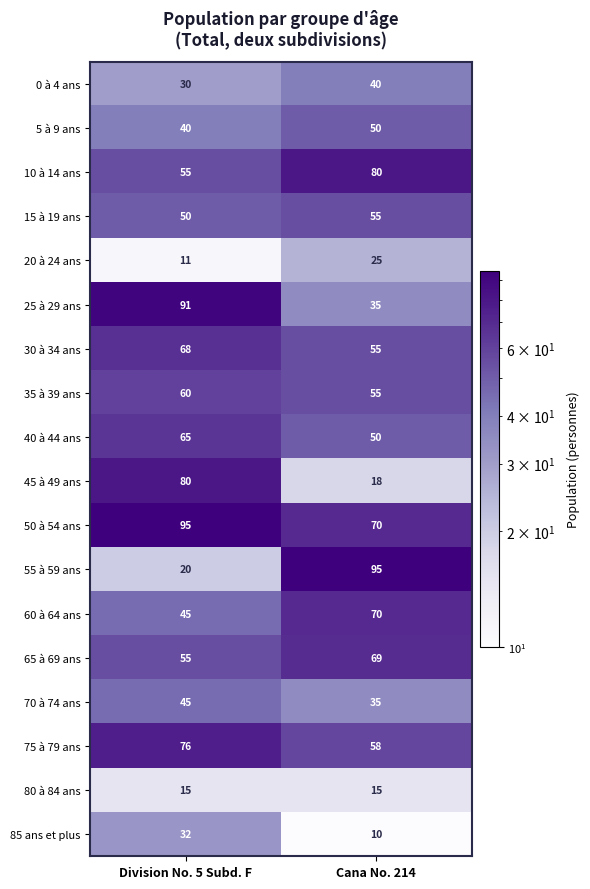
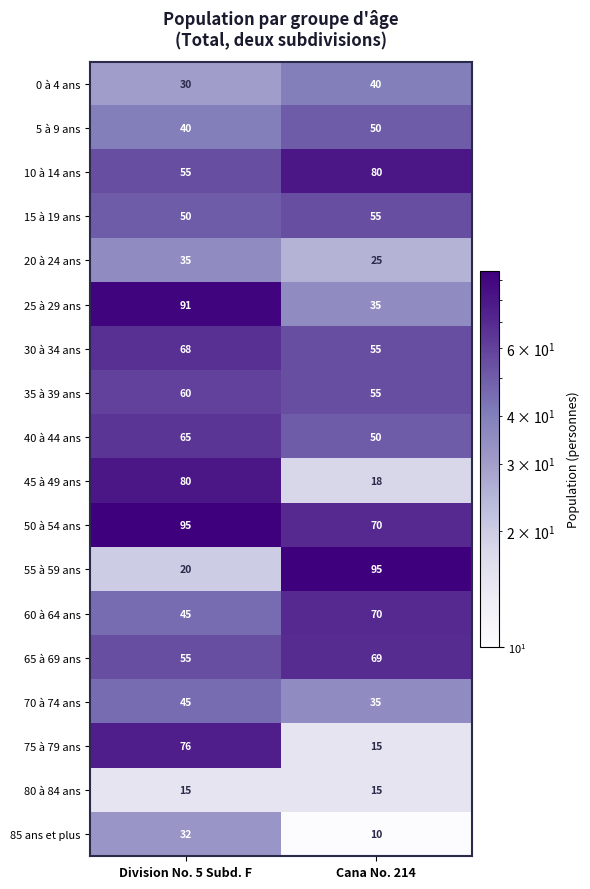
20 à 24 ans, Division No. 5 Subd. F: 11 -> 35
75 à 79 ans, Cana No. 214: 58 -> 15
